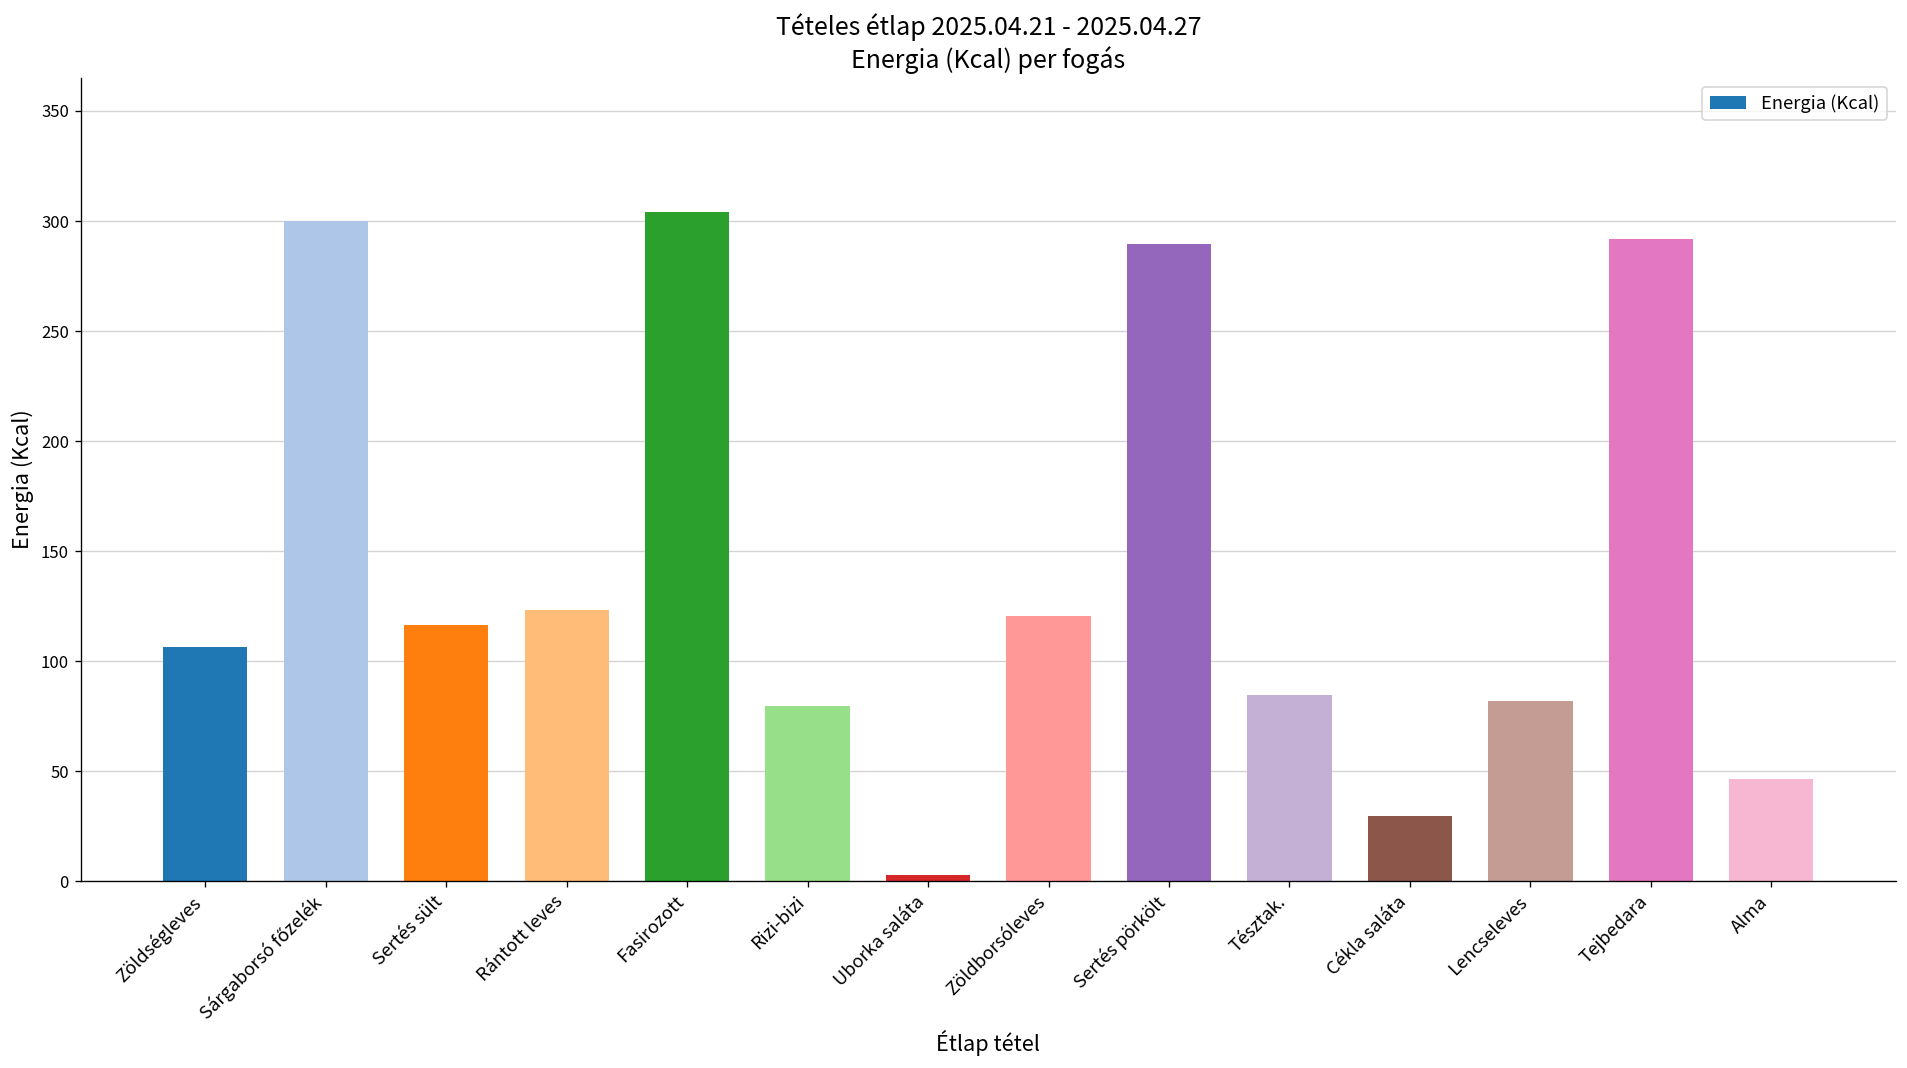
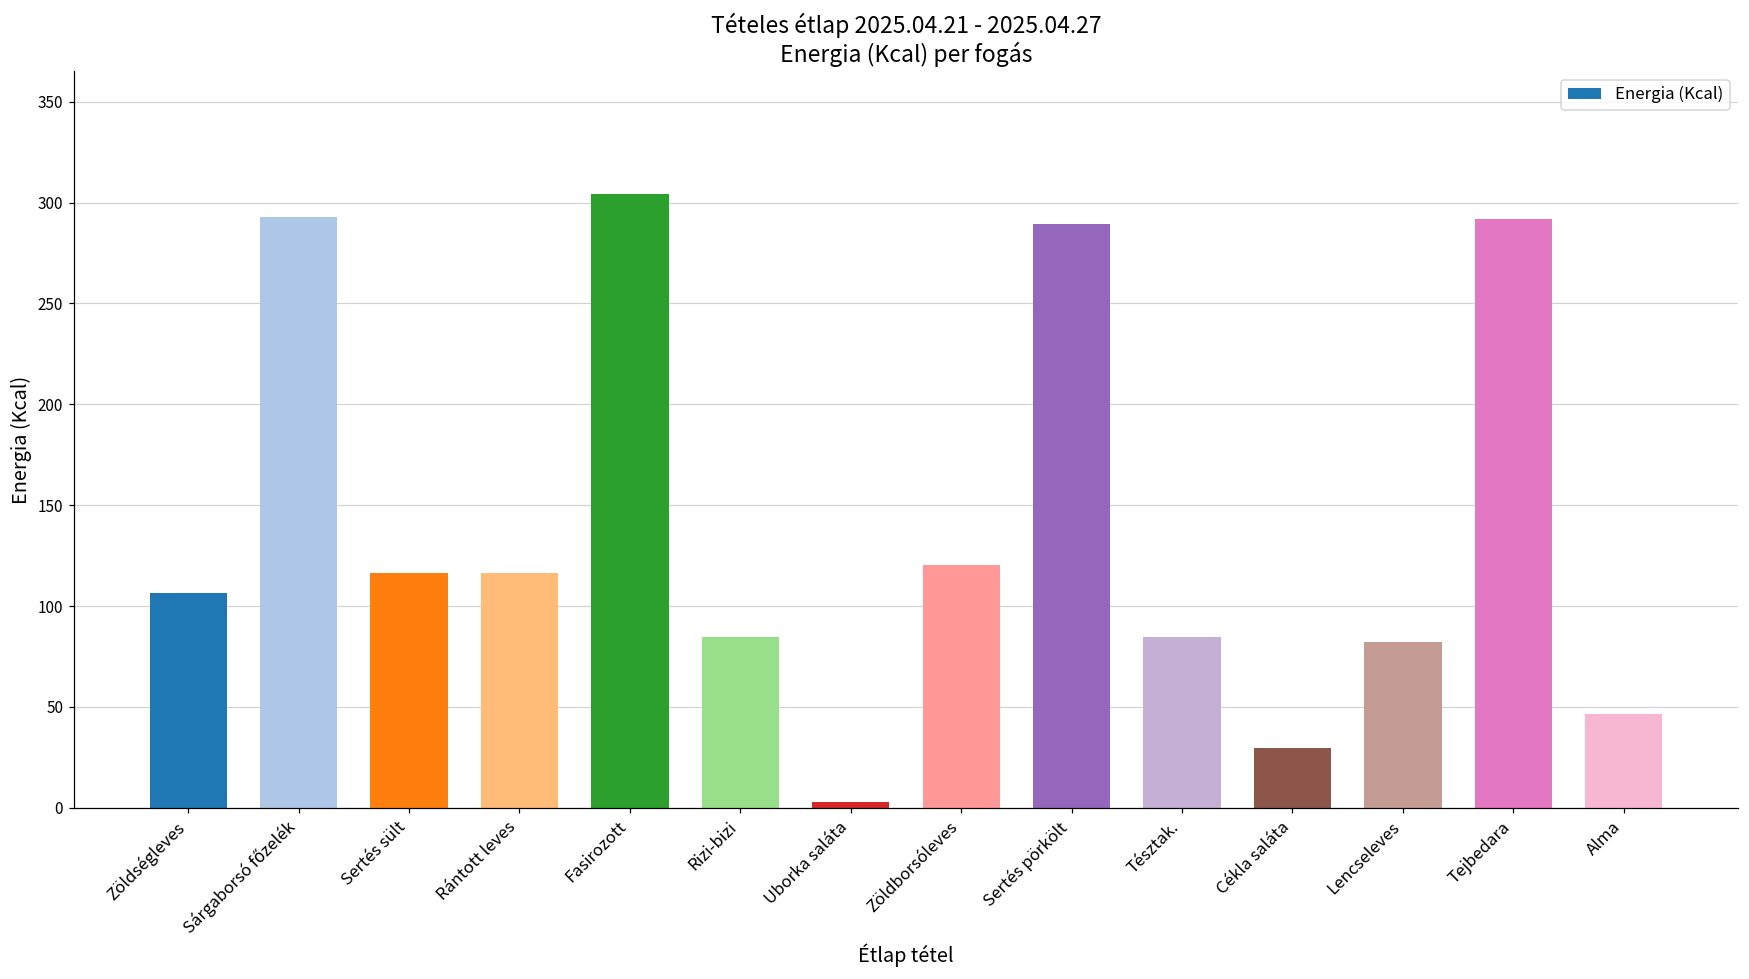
Sárgaborsó főzelék: 300 -> 293
Rántott leves: 123 -> 117
Rizi-bizi: 80 -> 84
